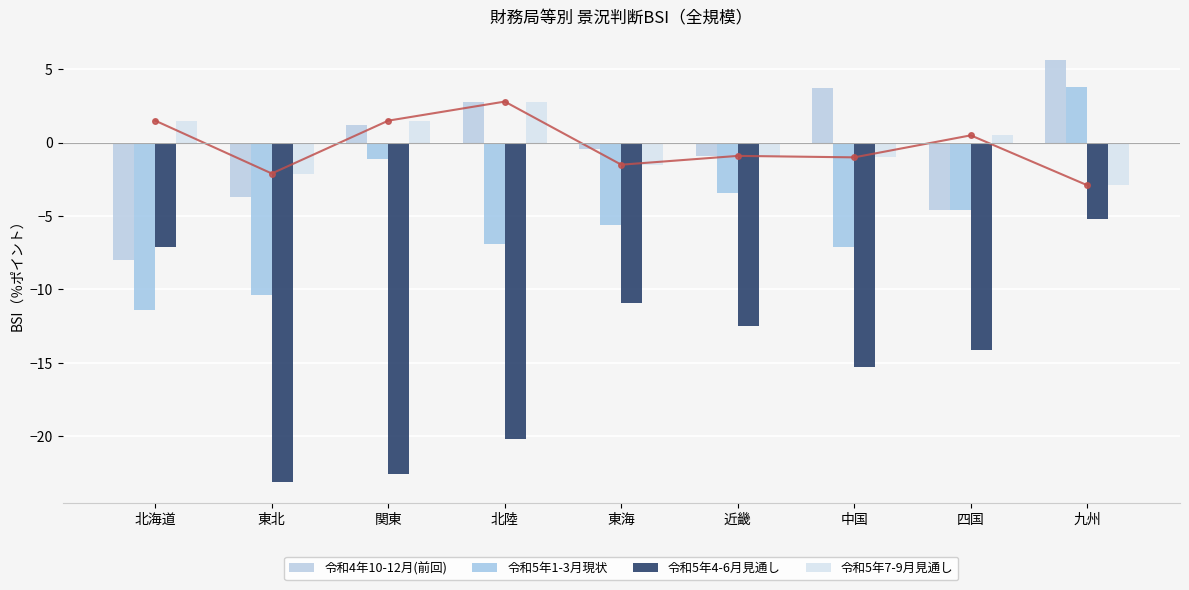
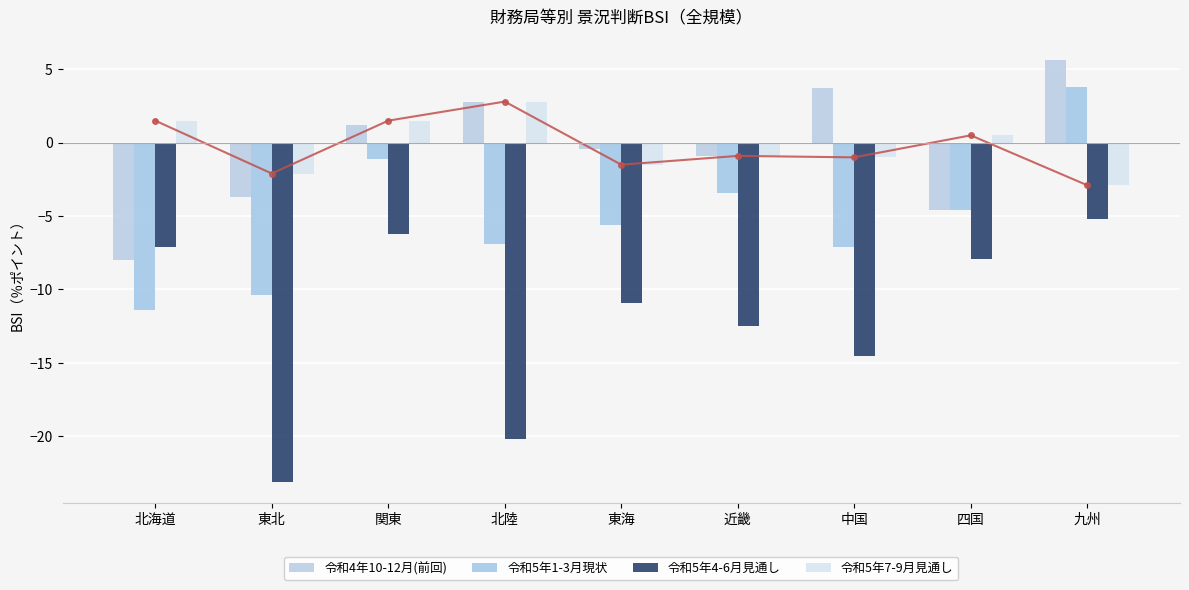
令和5年4-6月見通し, 関東: -22.6 -> -6.2
令和5年4-6月見通し, 中国: -15.3 -> -14.5
令和5年4-6月見通し, 四国: -14.1 -> -7.9
